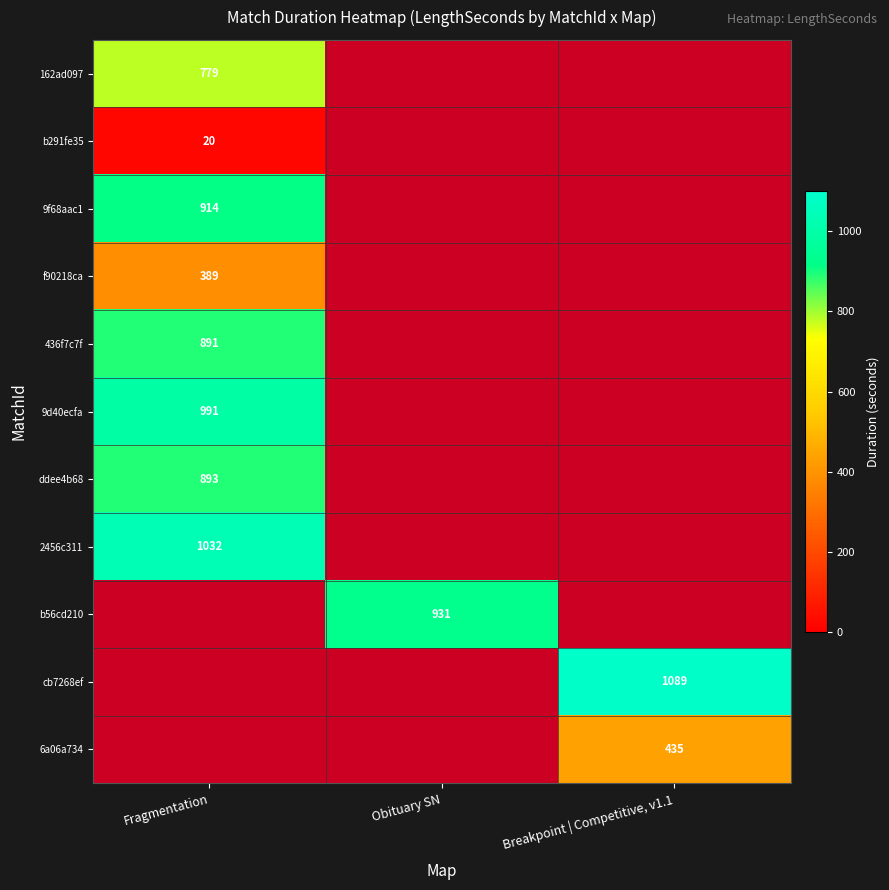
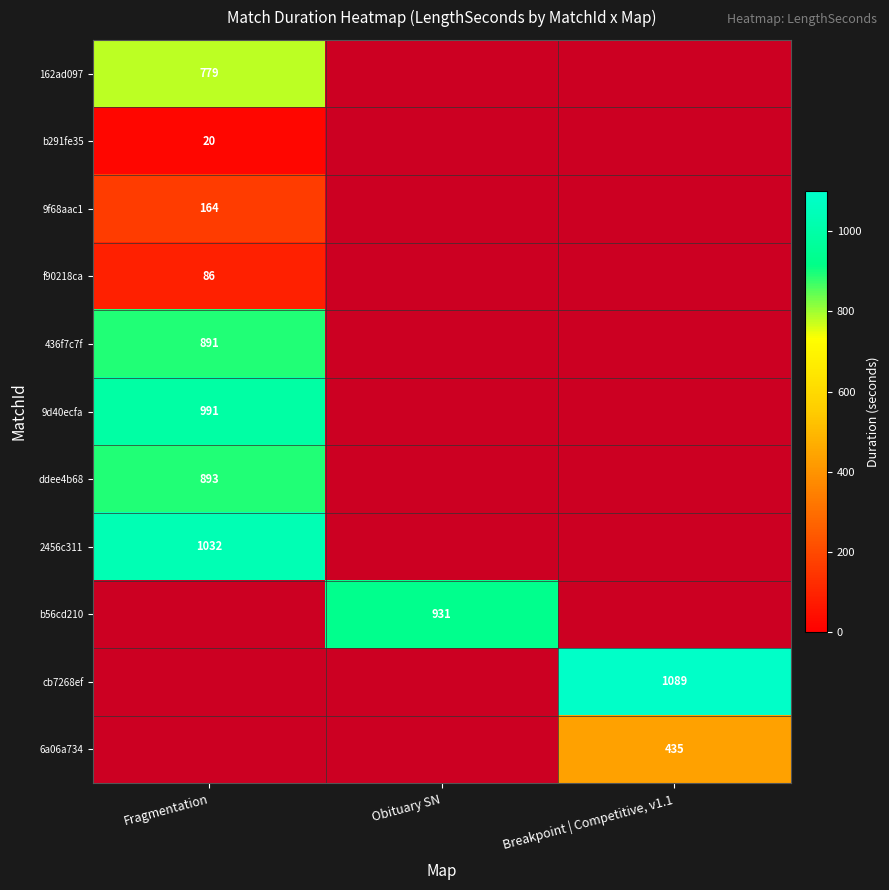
9f68aac1, Fragmentation: 914 -> 164
f90218ca, Fragmentation: 389 -> 86
